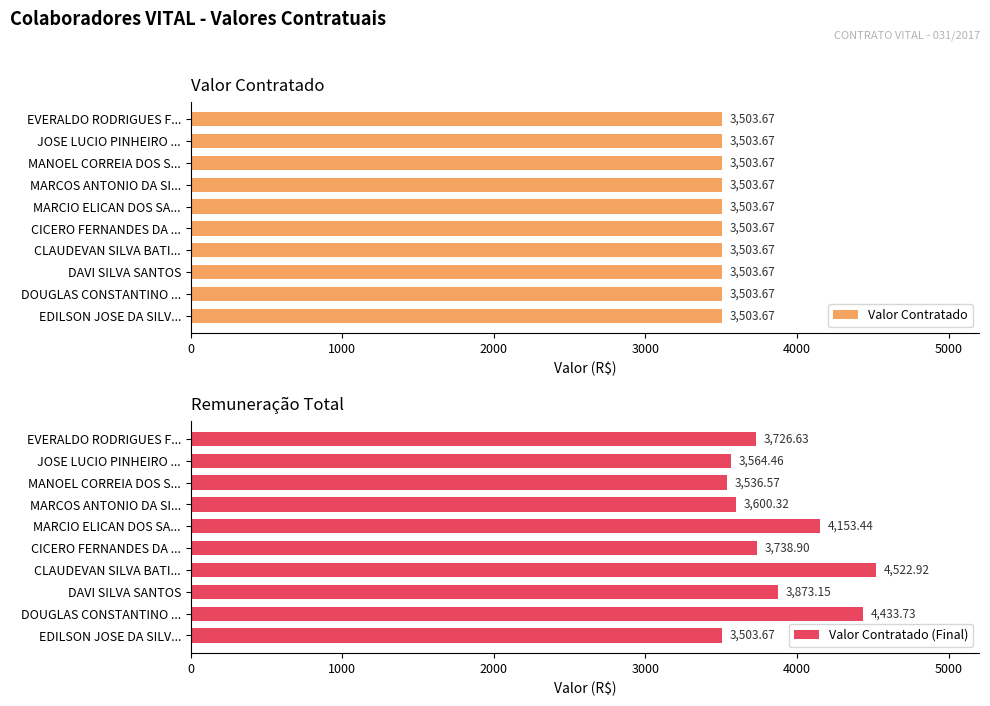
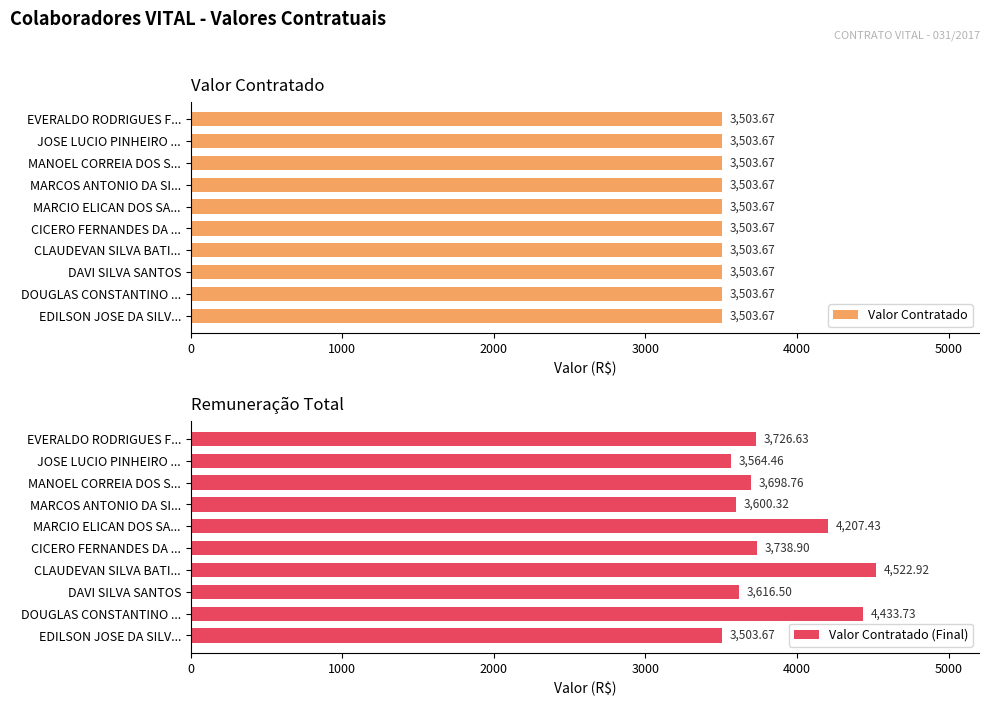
Remuneração Total, MANOEL CORREIA DOS S...: 3,536.57 -> 3,698.76
Remuneração Total, MARCIO ELICAN DOS SA...: 4,153.44 -> 4,207.43
Remuneração Total, DAVI SILVA SANTOS: 3,873.15 -> 3,616.50
